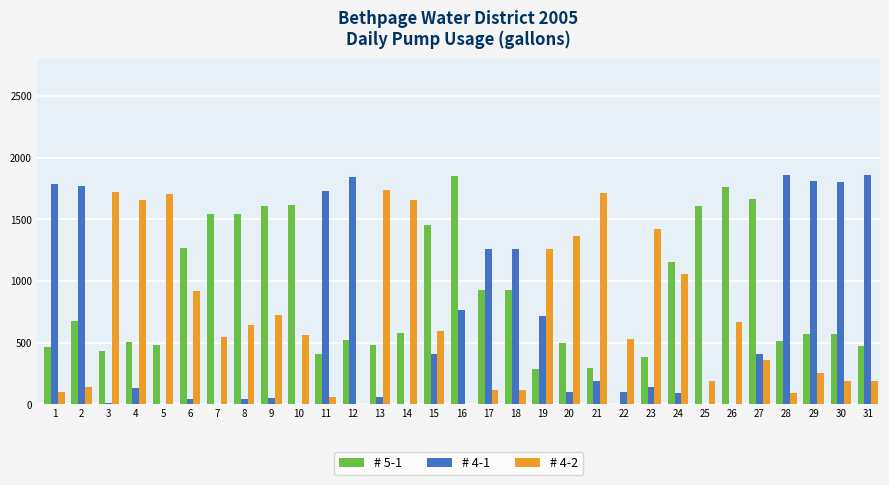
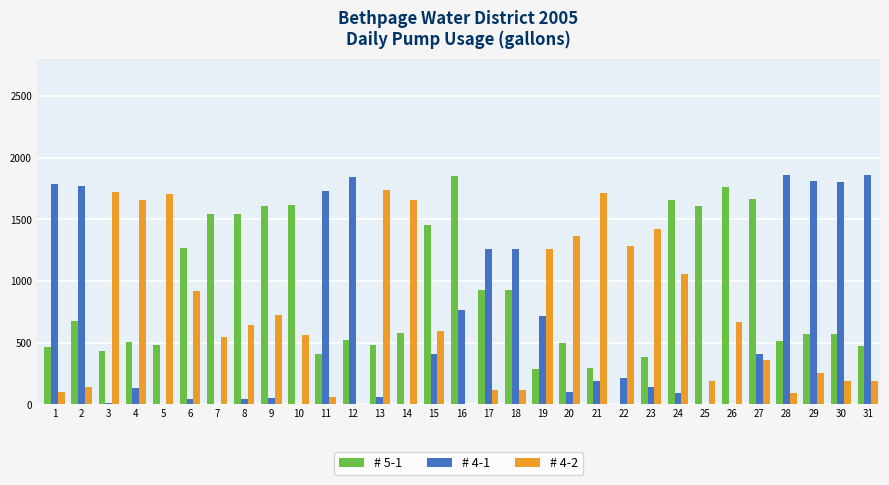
# 4-1, 22: 100 -> 210
# 4-2, 22: 530 -> 1280
# 5-1, 24: 1160 -> 1650
